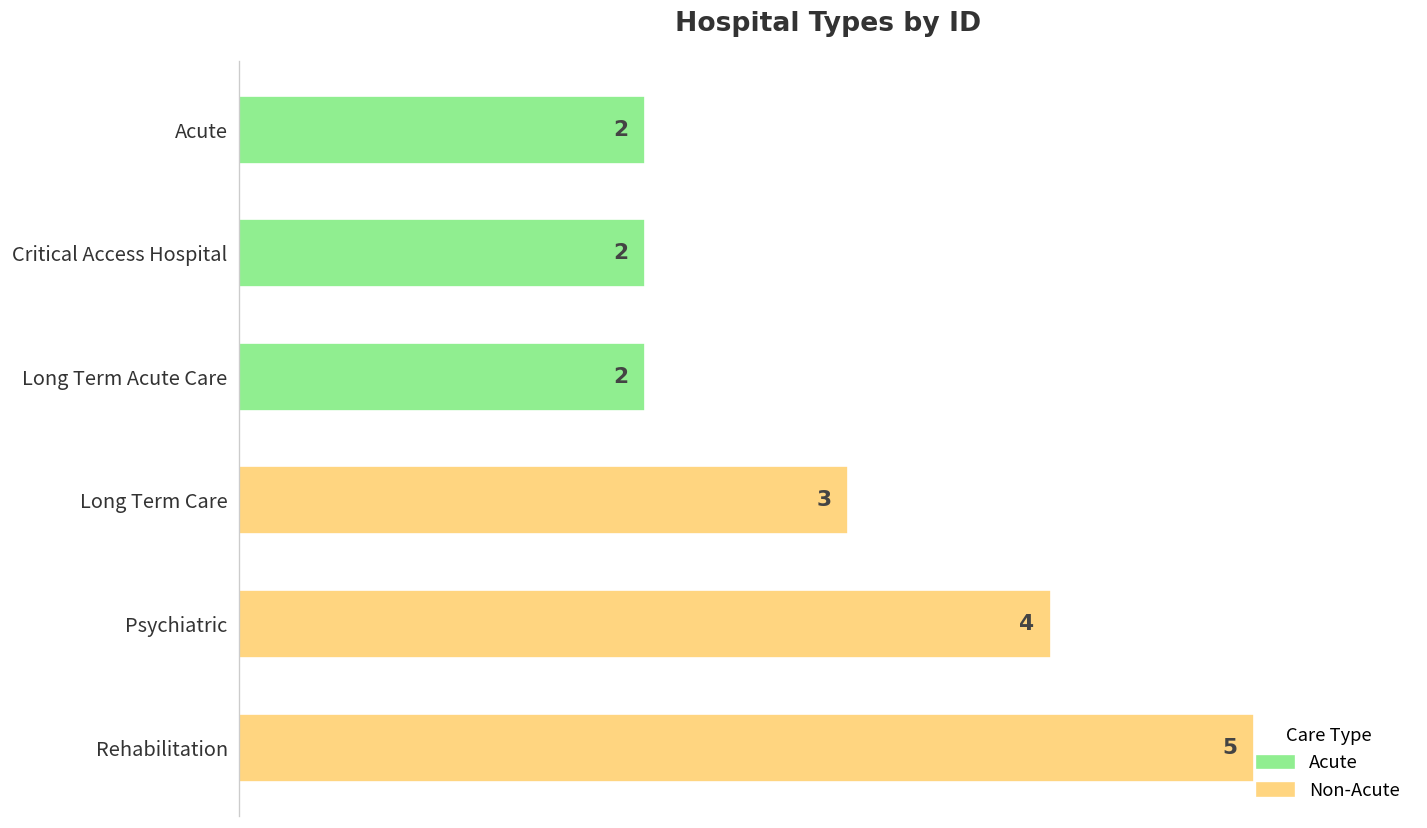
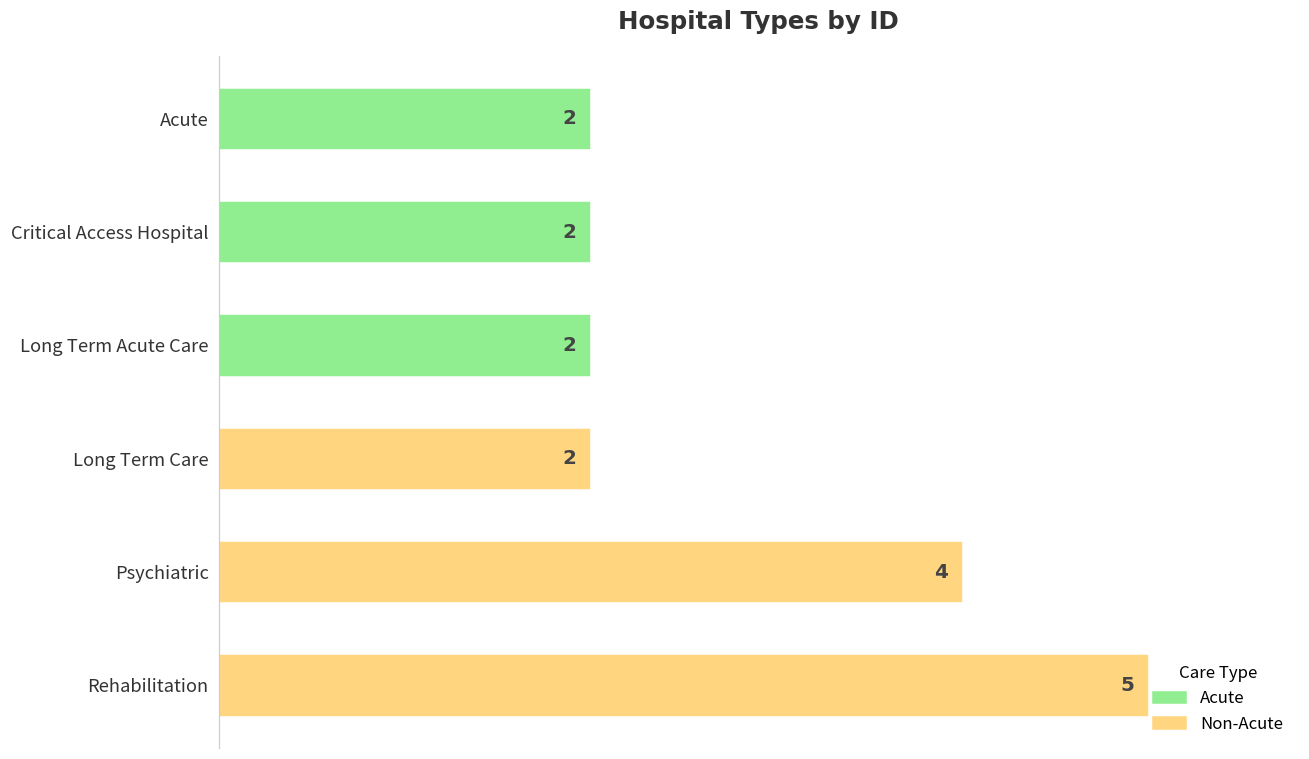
Long Term Care: 3 -> 2
